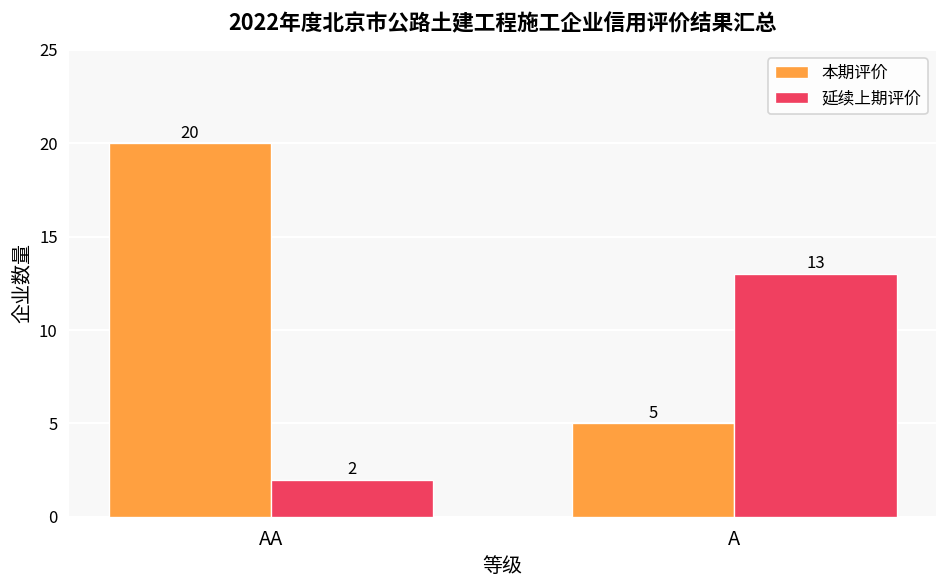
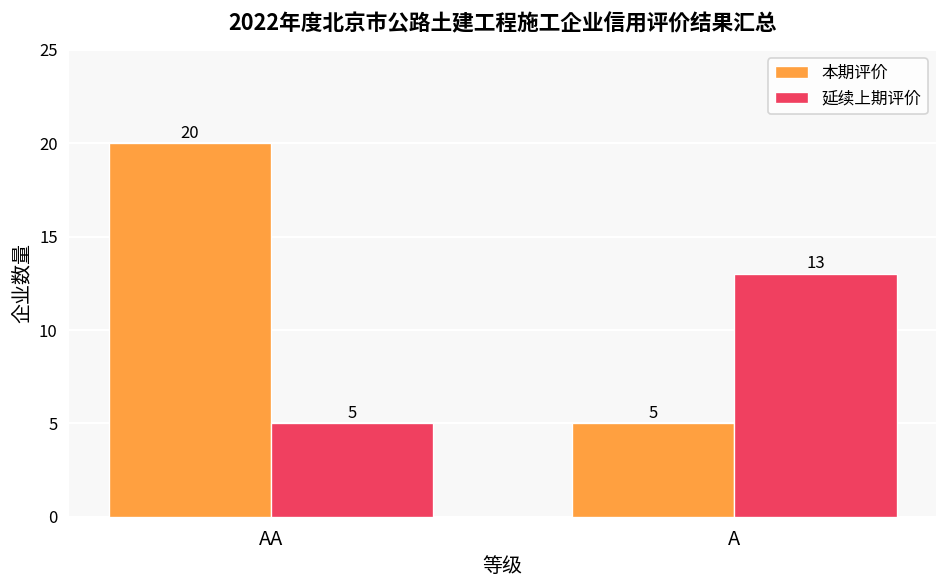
延续上期评价, AA: 2 -> 5
